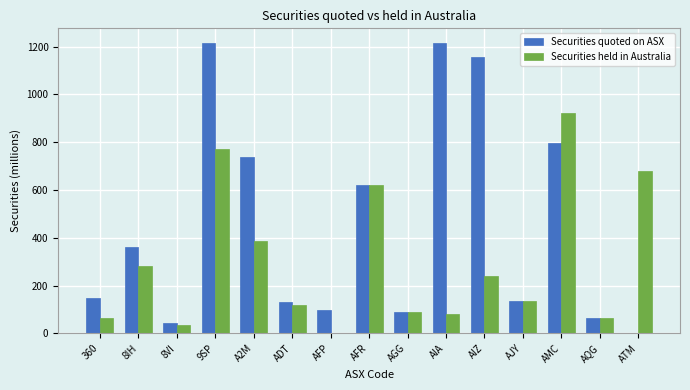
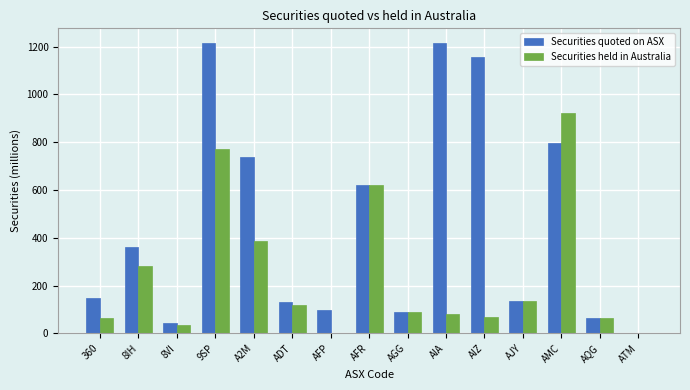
Securities held in Australia, AIZ: 240 -> 70
Securities held in Australia, ATM: 680 -> 0
